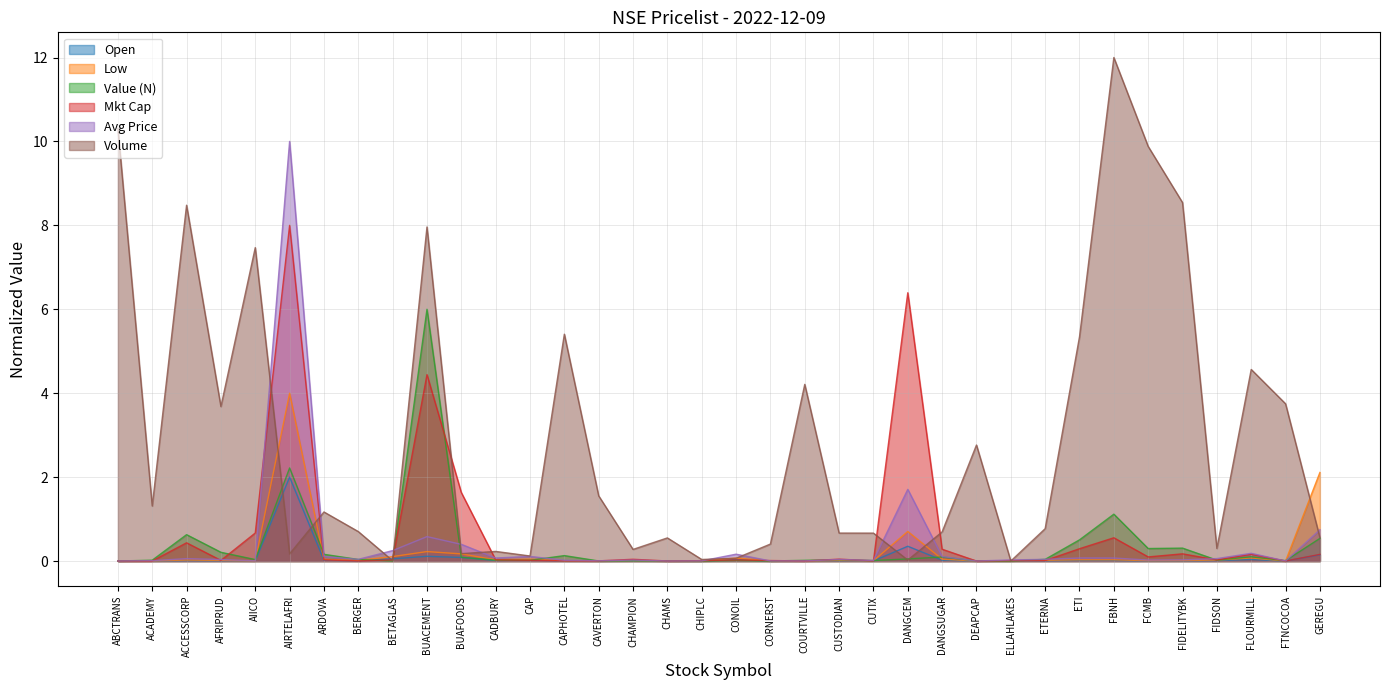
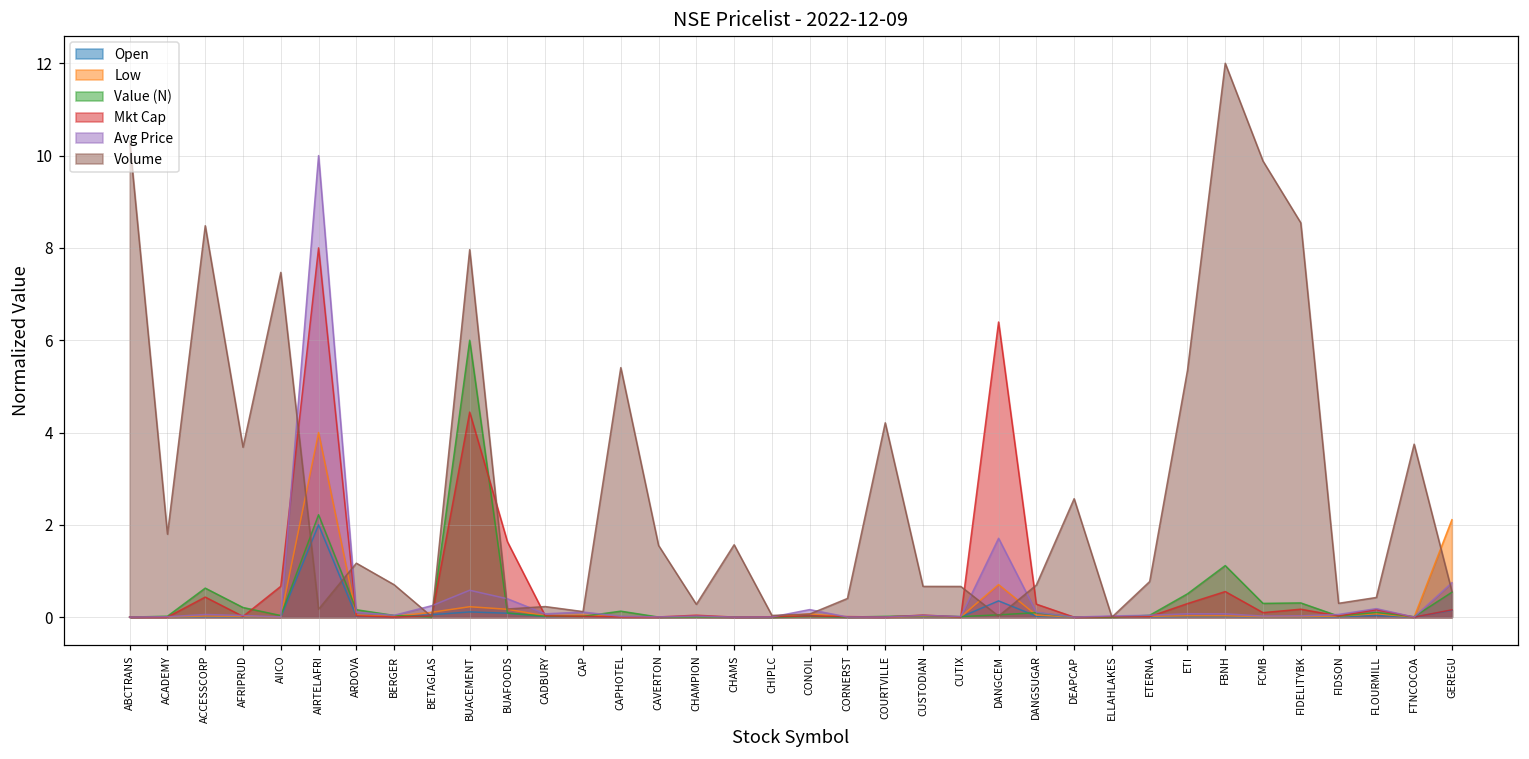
Volume, ACADEMY: 1.3 -> 1.8
Volume, CHAMS: 0.6 -> 1.6
Volume, DEAPCAP: 2.8 -> 2.6
Volume, FLOURMILL: 4.6 -> 0.4
